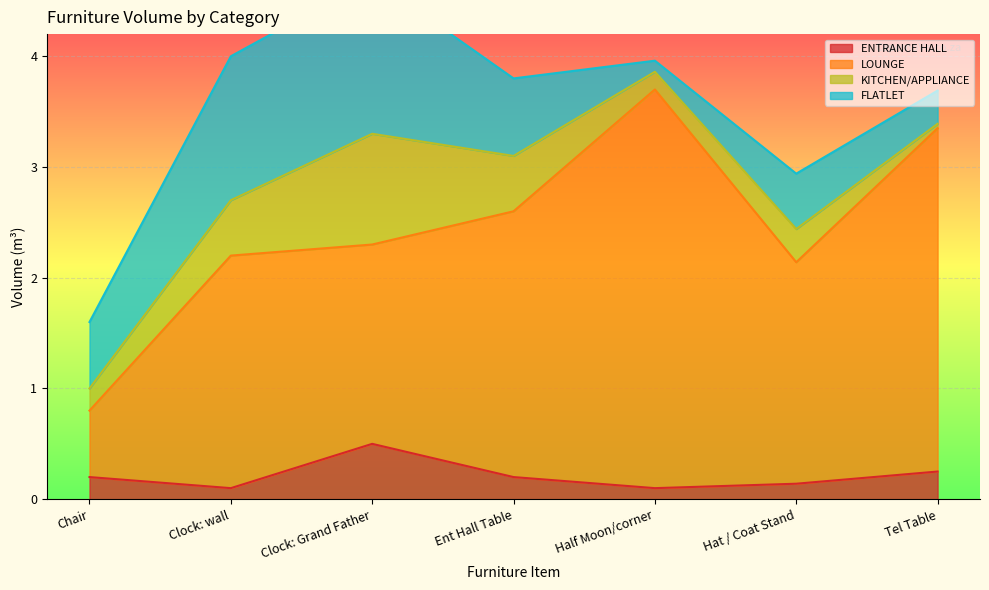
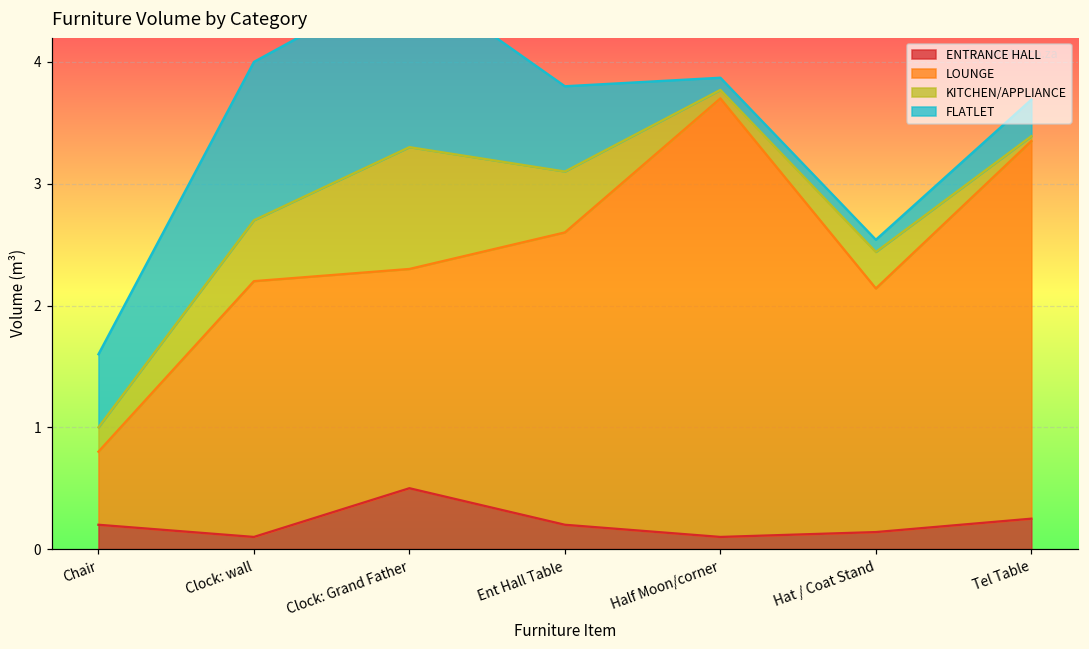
KITCHEN/APPLIANCE, Half Moon/corner: 0.16 -> 0.07
FLATLET, Hat / Coat Stand: 0.5 -> 0.1
